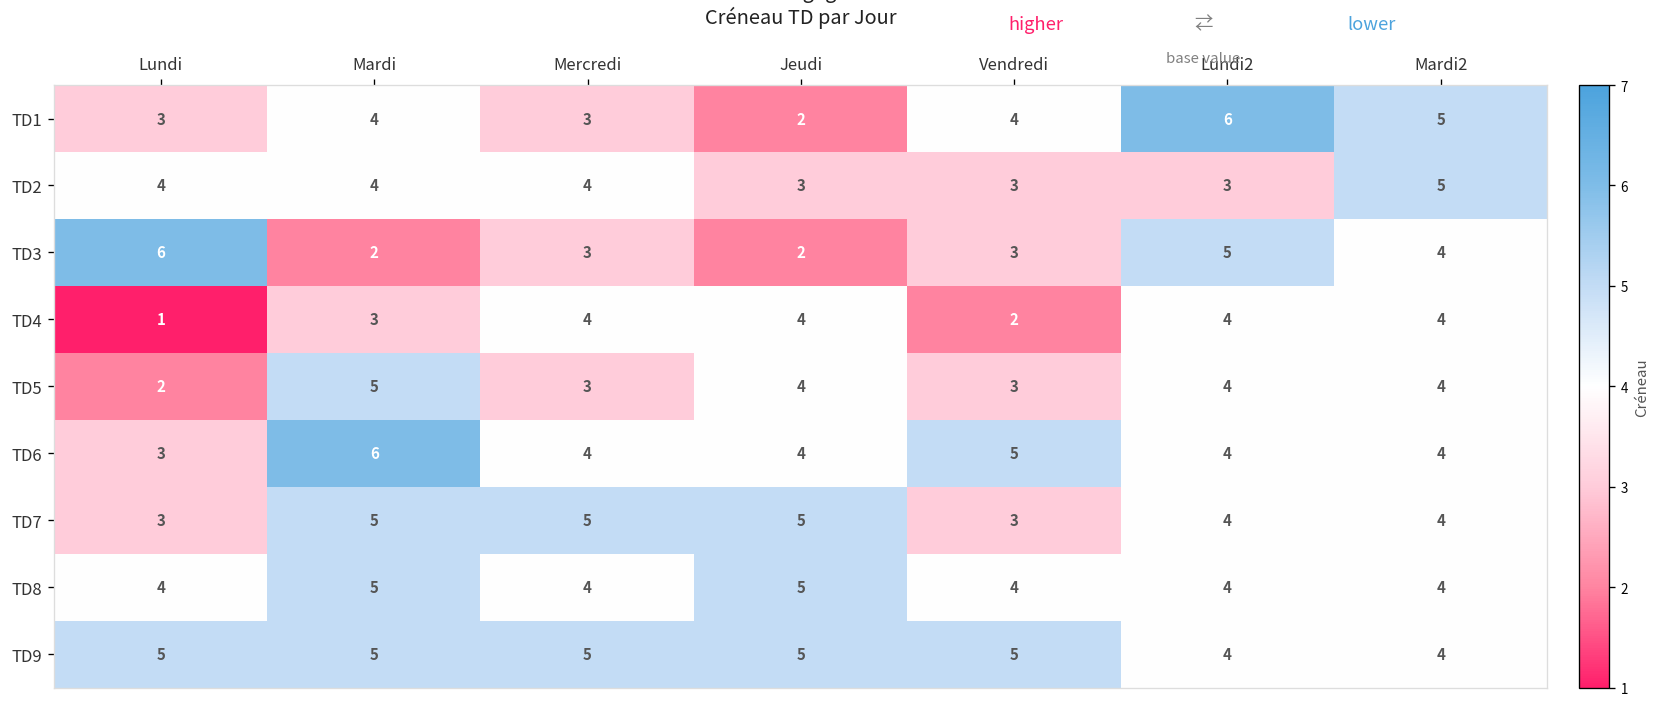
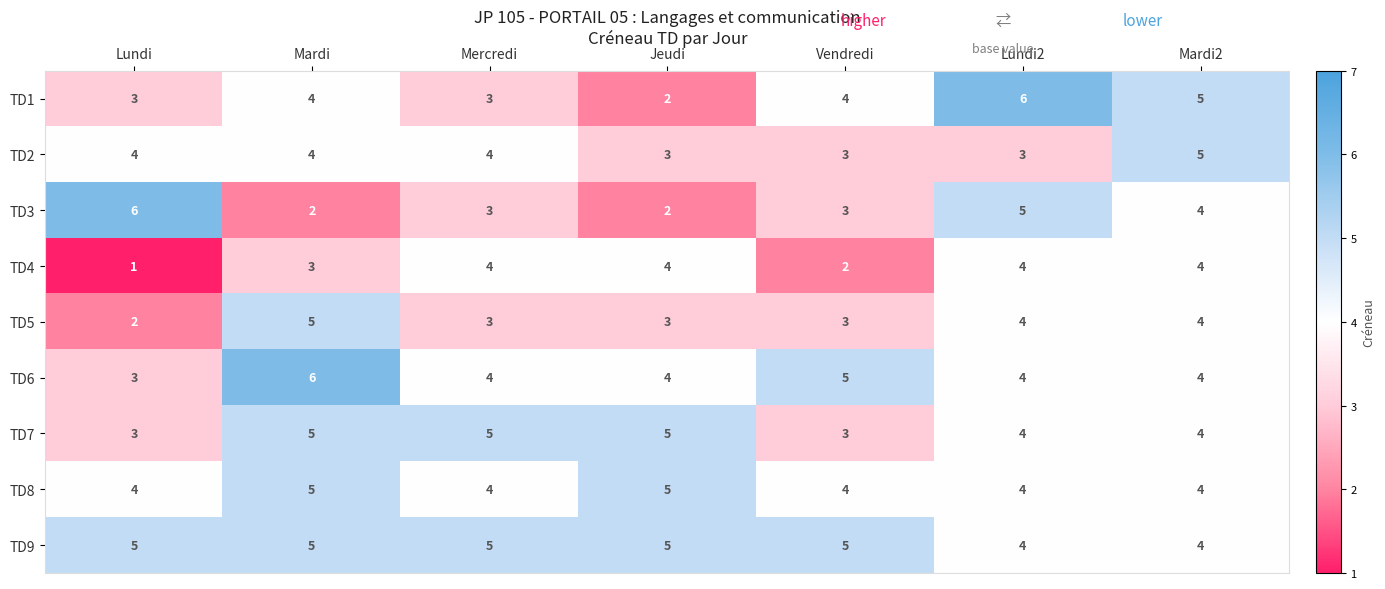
TD5, Jeudi: 4 -> 3
